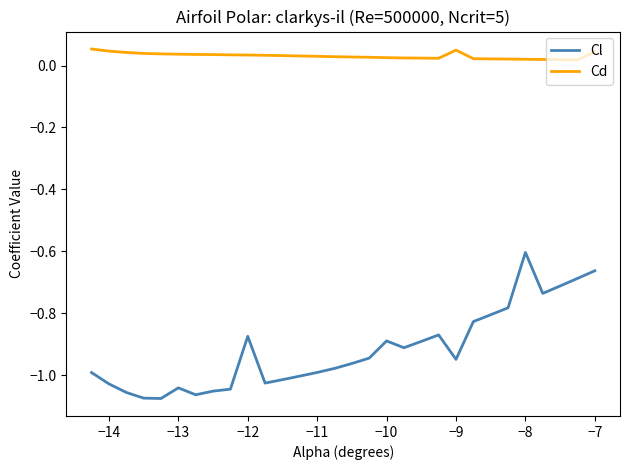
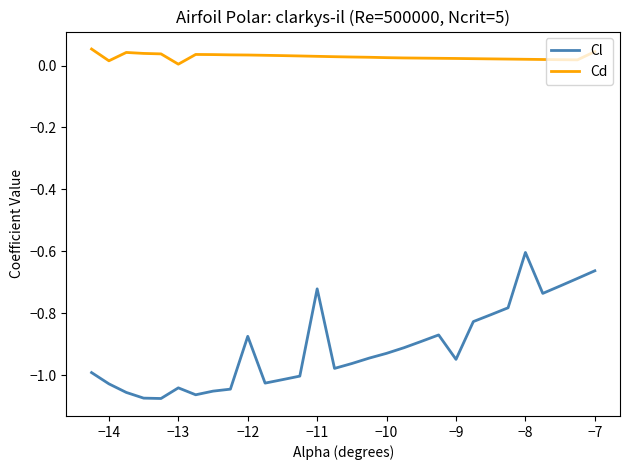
Cd, −14: 0.05 -> 0.02
Cd, −13: 0.04 -> 0.00
Cl, −11: -0.99 -> -0.72
Cl, −10: -0.89 -> -0.93
Cd, −9: 0.05 -> 0.02
